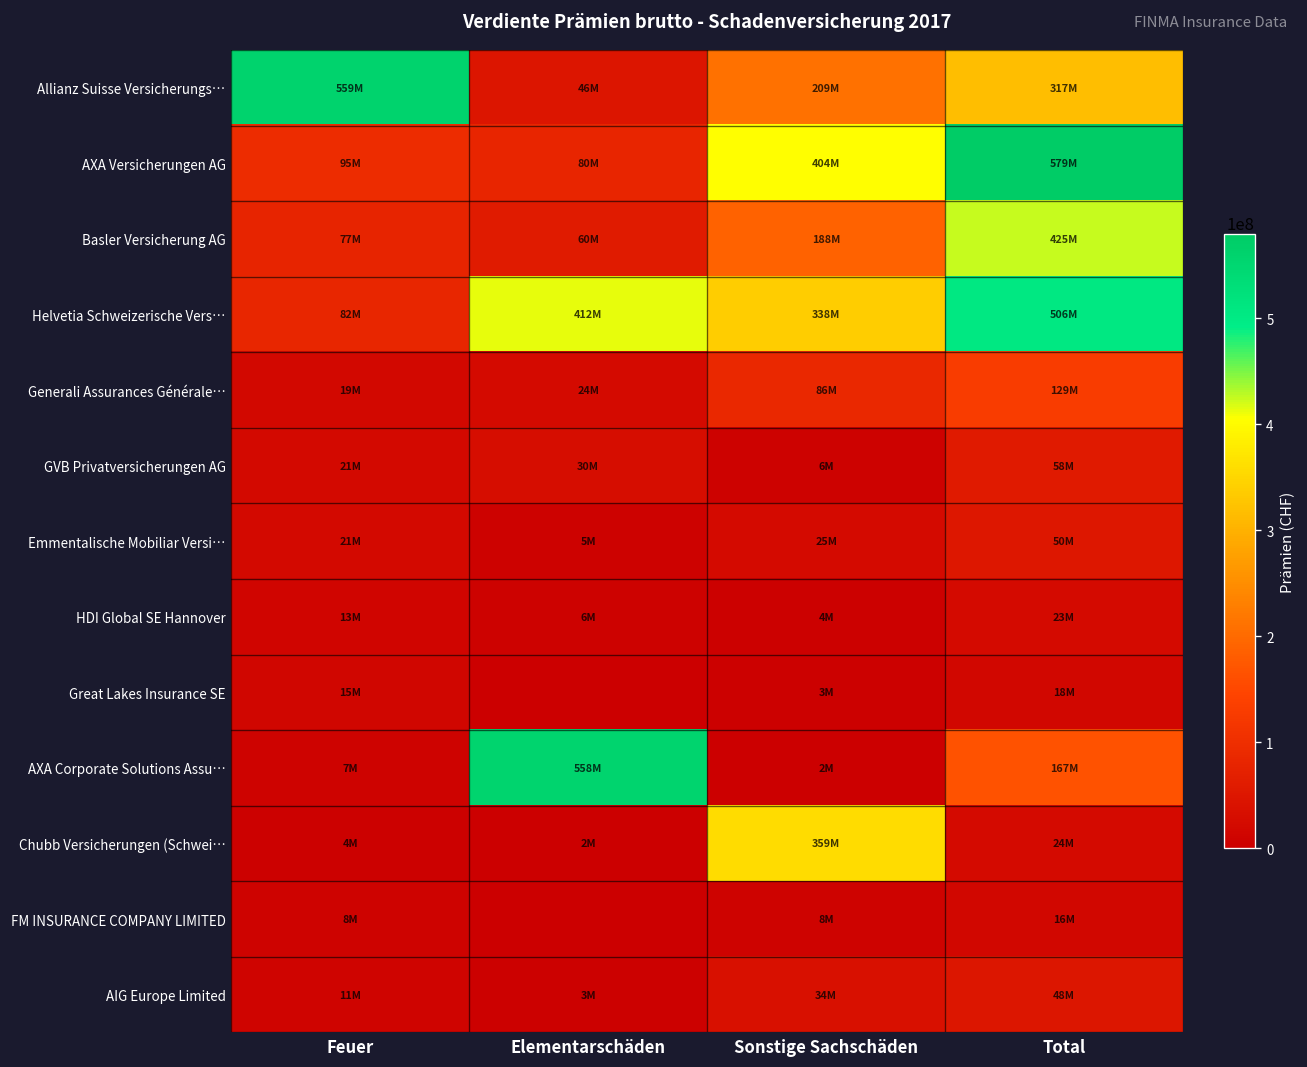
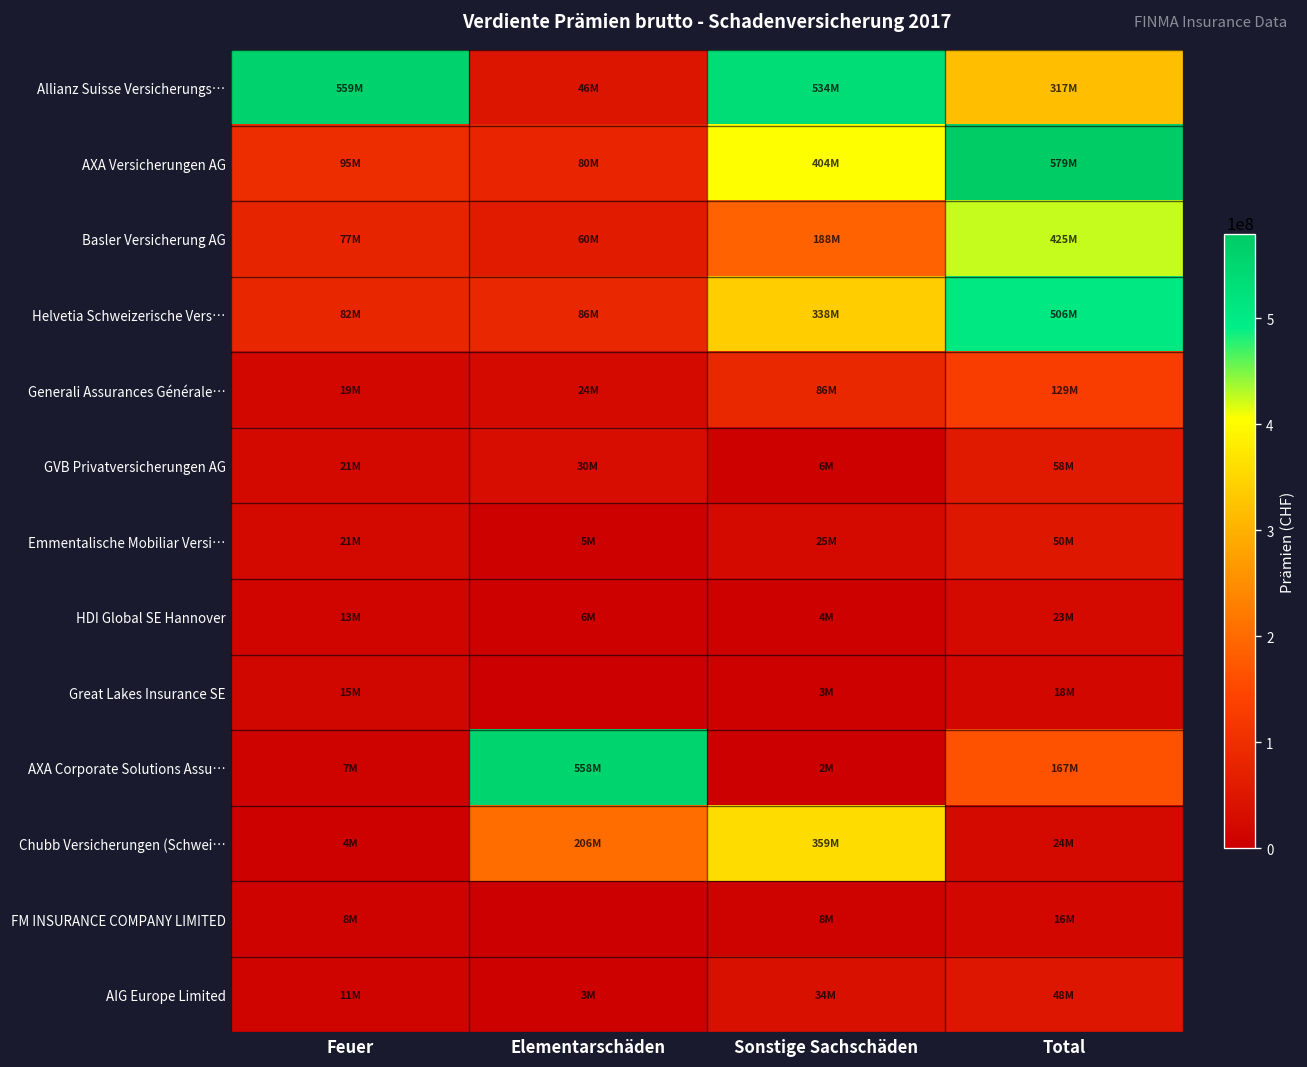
Allianz Suisse Versicherungs…, Sonstige Sachschäden: 209M -> 534M
Helvetia Schweizerische Vers…, Elementarschäden: 412M -> 86M
Chubb Versicherungen (Schwei…, Elementarschäden: 2M -> 206M
